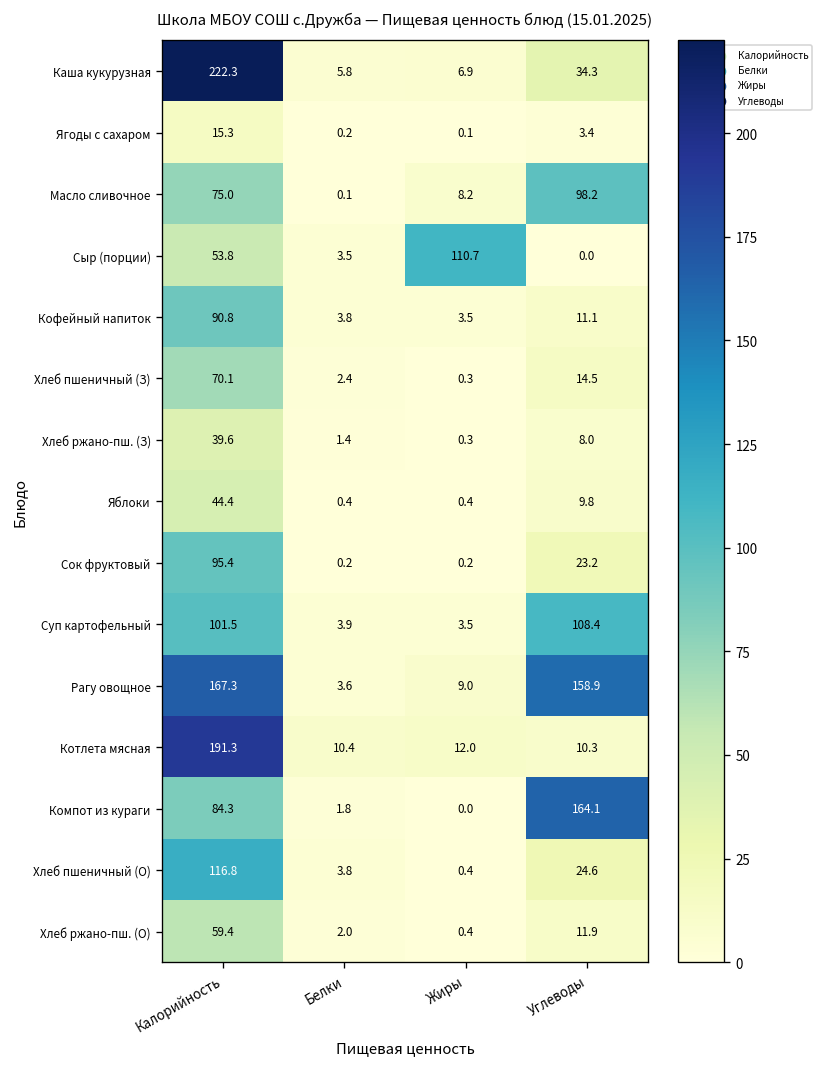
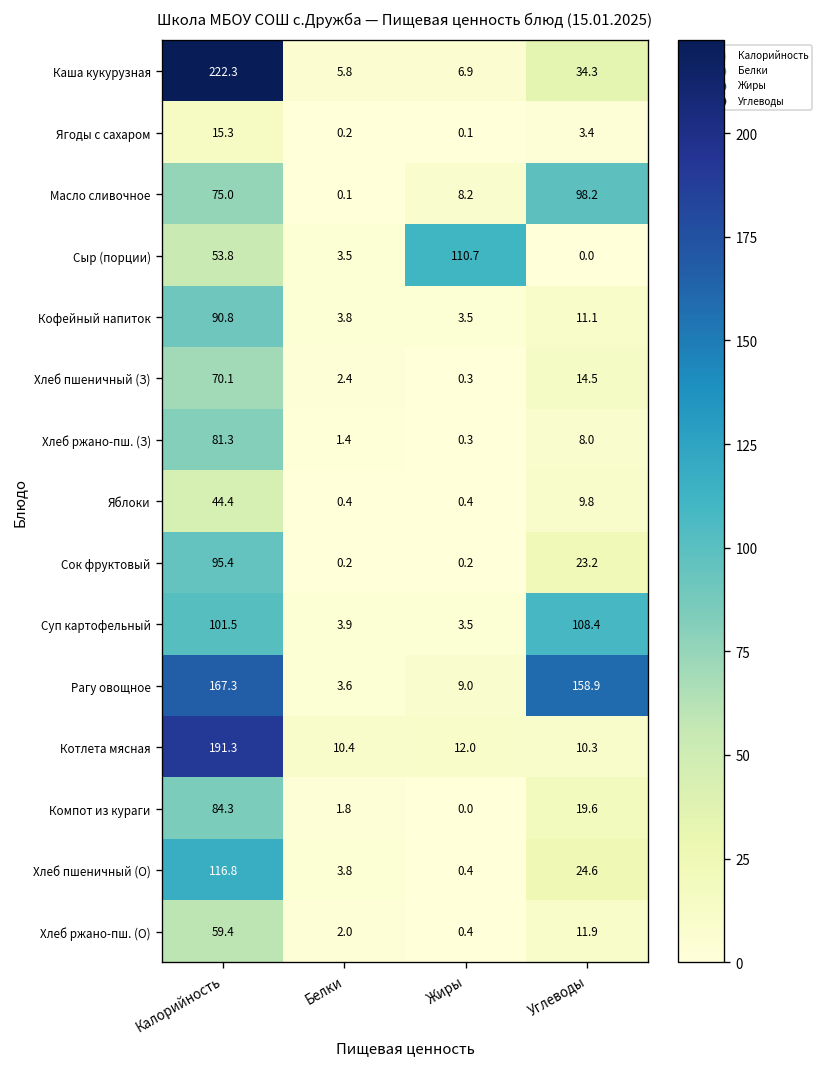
Хлеб ржано-пш. (З), Калорийность: 39.6 -> 81.3
Компот из кураги, Углеводы: 164.1 -> 19.6
